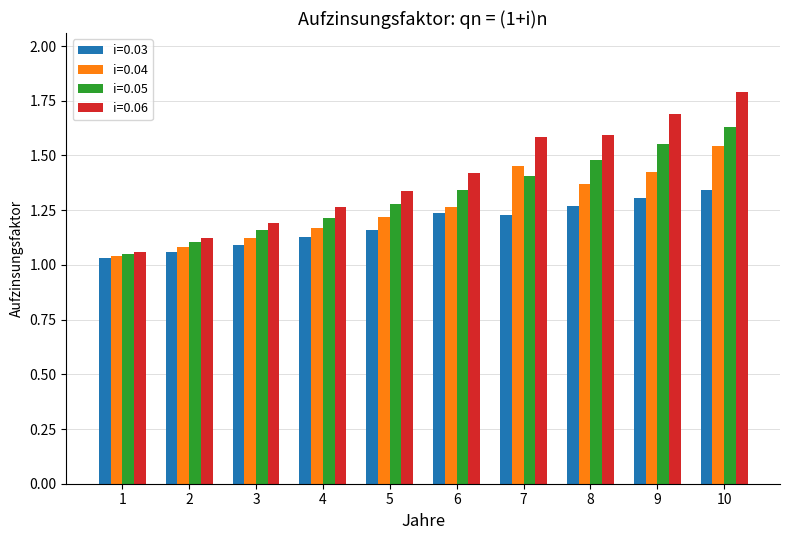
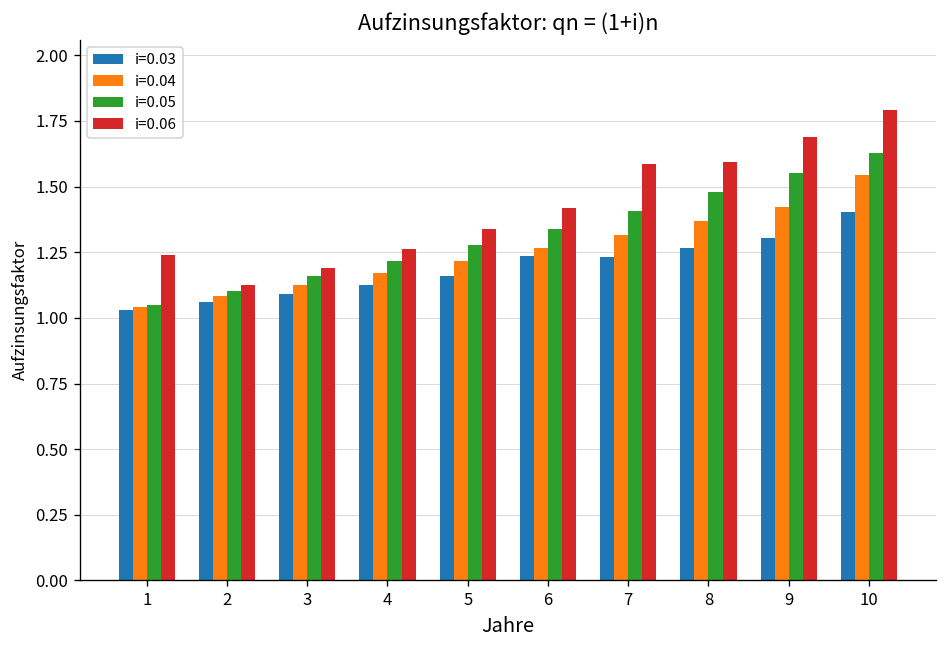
i=0.06, 1: 1.06 -> 1.24
i=0.04, 7: 1.45 -> 1.32
i=0.03, 10: 1.34 -> 1.40
